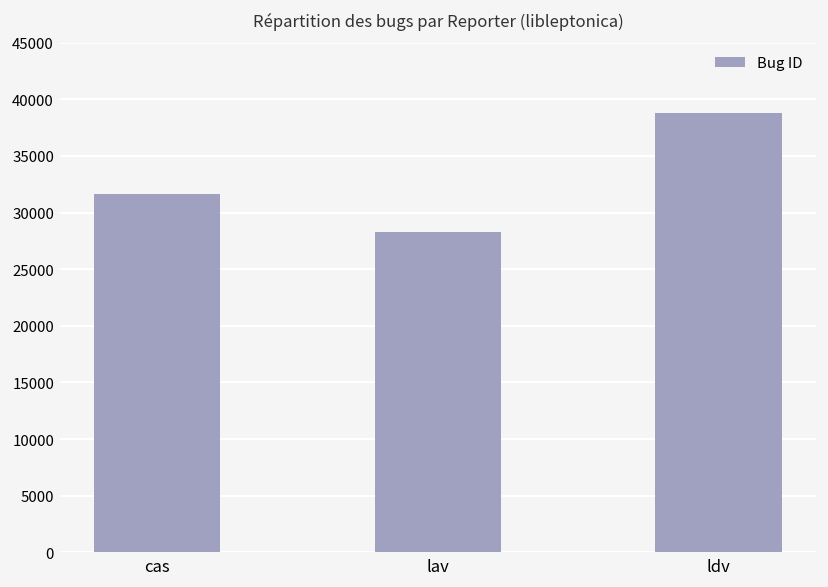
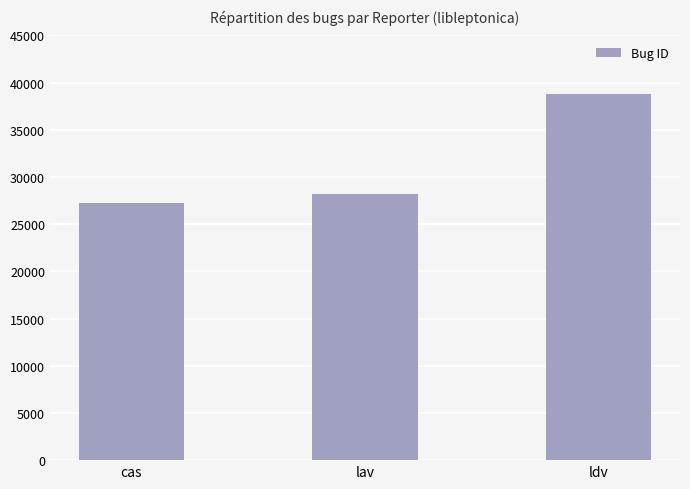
cas: 32000 -> 27000
